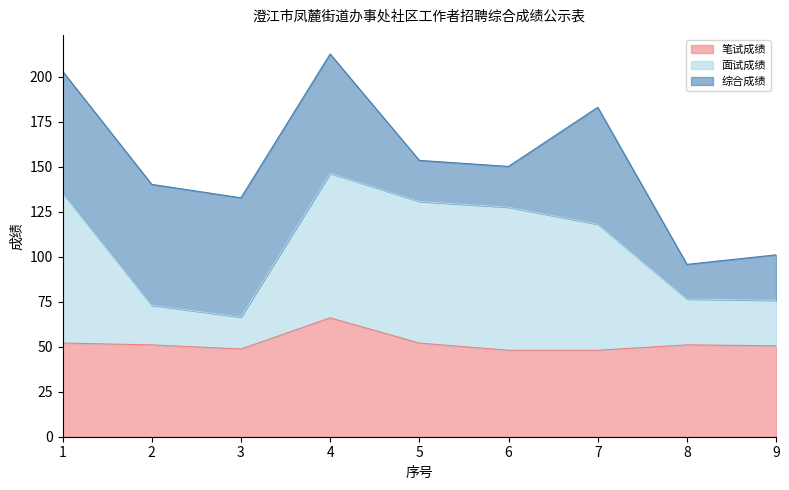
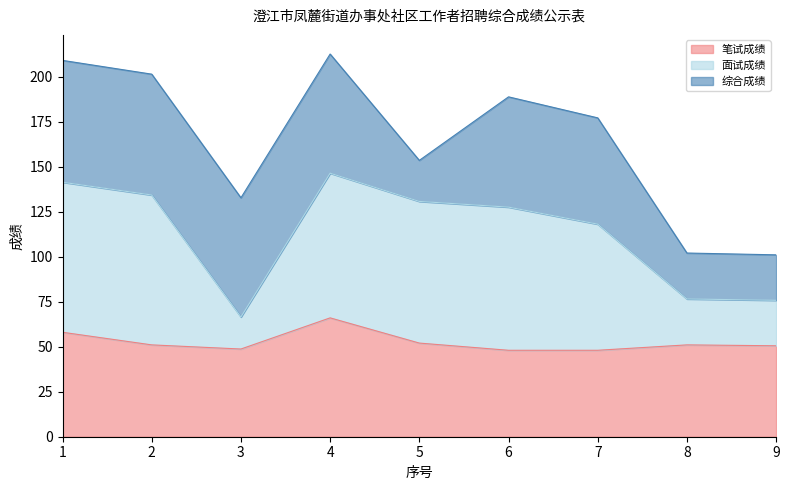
笔试成绩, 1: 52 -> 58
面试成绩, 2: 22 -> 83
综合成绩, 6: 23 -> 61
综合成绩, 7: 65 -> 59
综合成绩, 8: 19 -> 26
